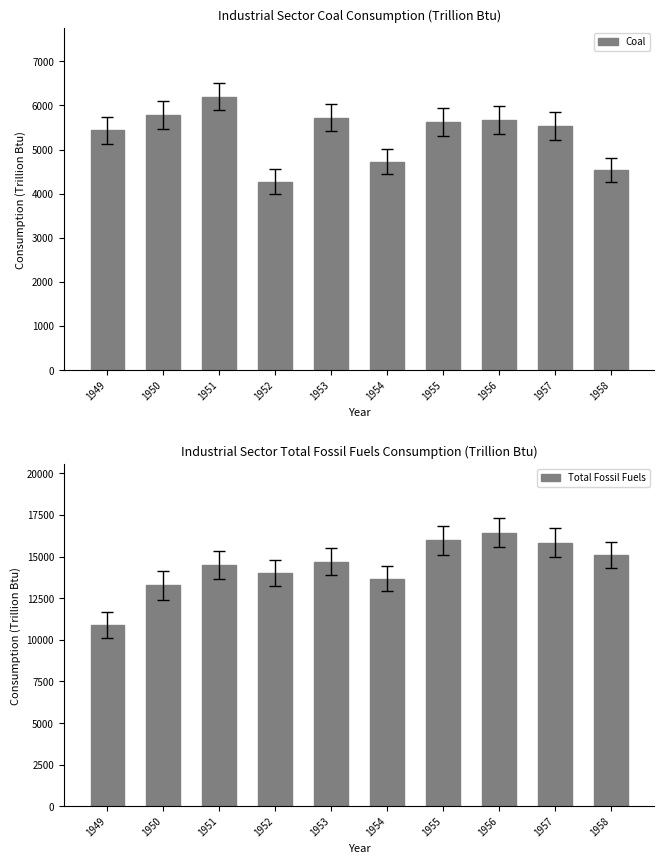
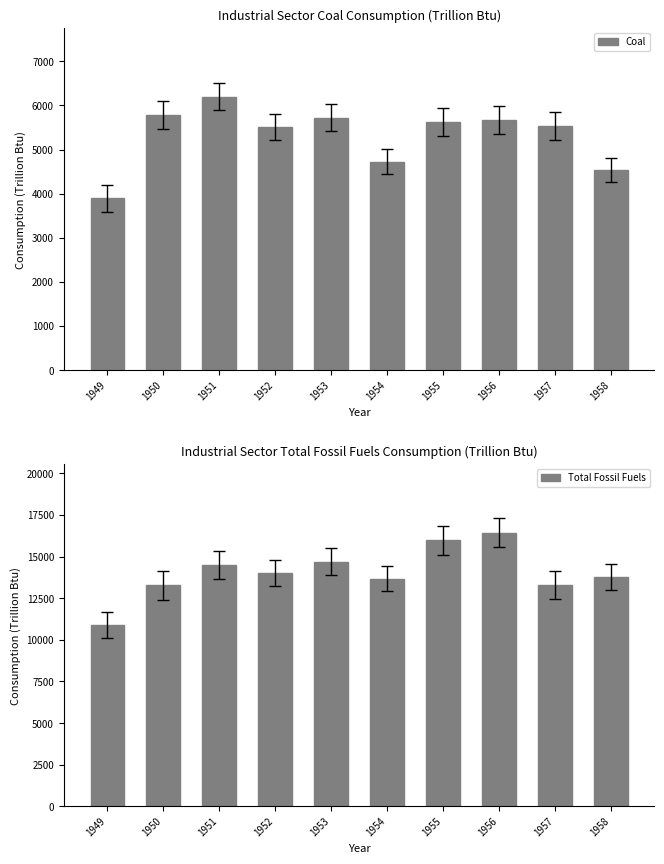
Industrial Sector Coal Consumption (Trillion Btu), Coal, 1949: 5400 -> 3900
Industrial Sector Coal Consumption (Trillion Btu), Coal, 1952: 4300 -> 5500
Industrial Sector Total Fossil Fuels Consumption (Trillion Btu), Total Fossil Fuels, 1957: 15800 -> 13300
Industrial Sector Total Fossil Fuels Consumption (Trillion Btu), Total Fossil Fuels, 1958: 15100 -> 13800
